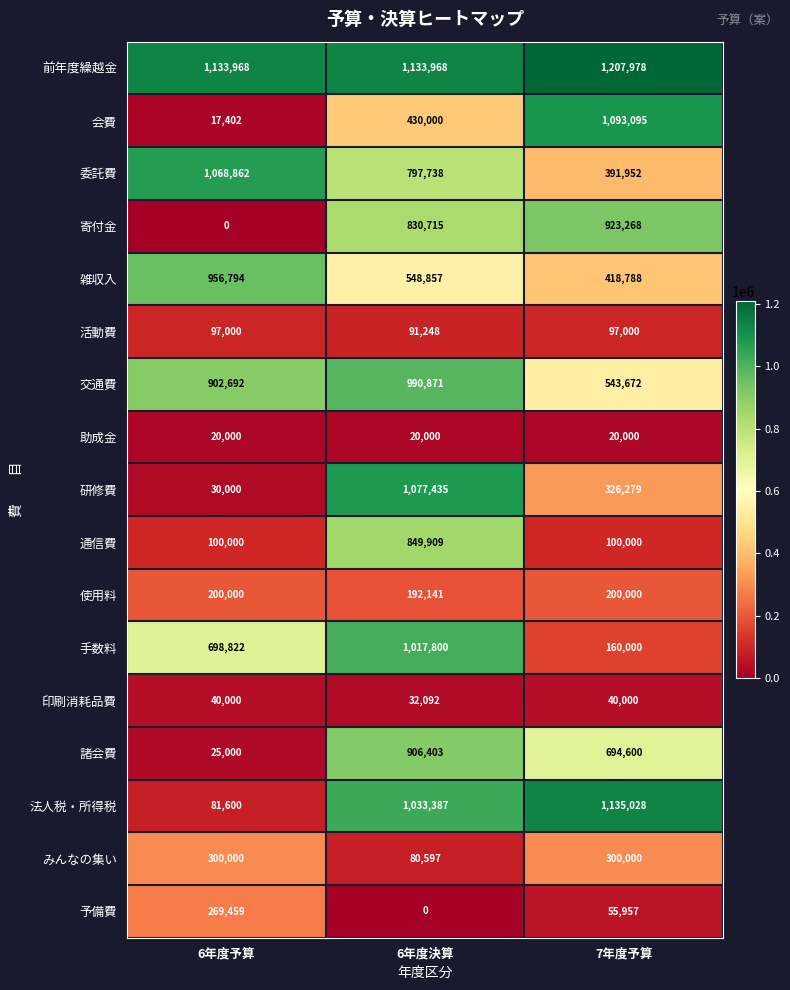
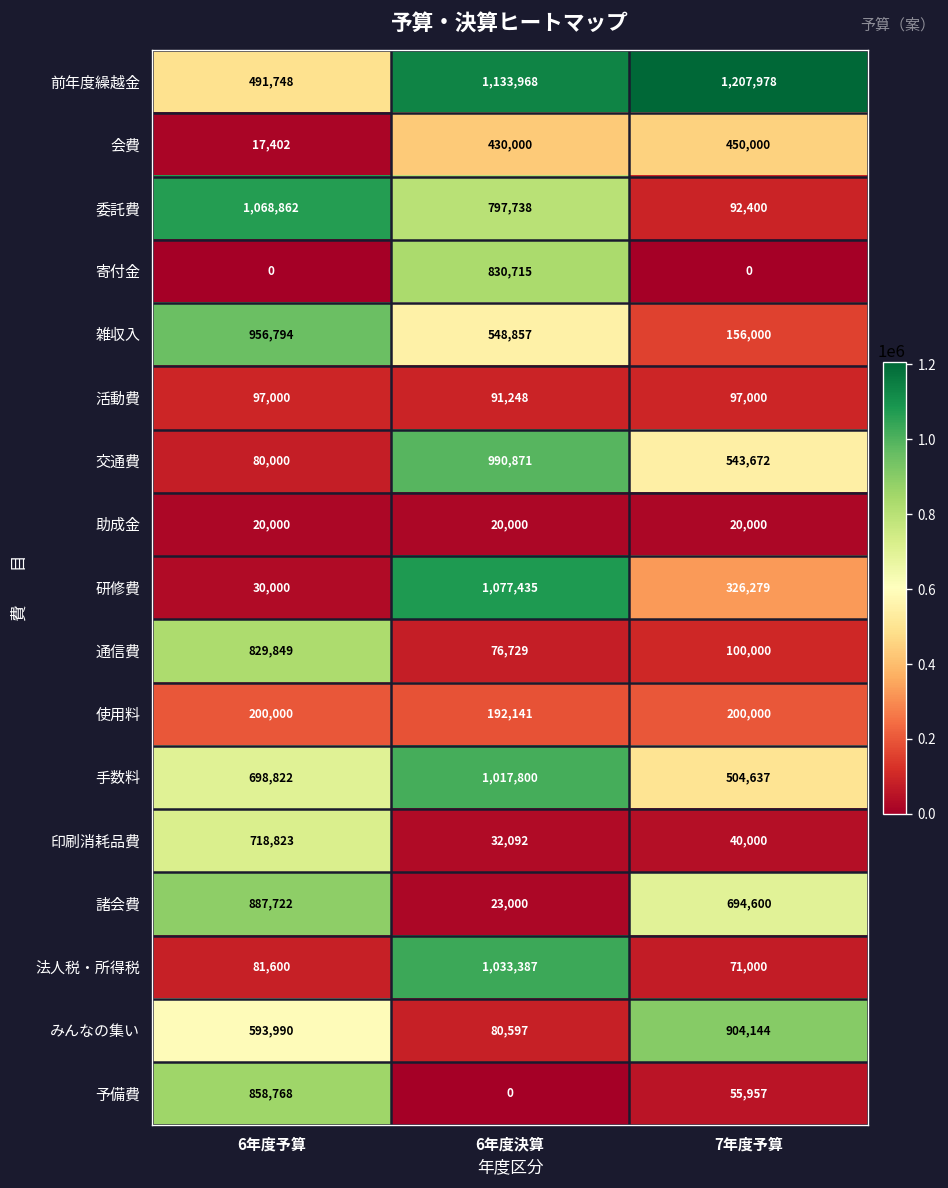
前年度繰越金, 6年度予算: 1,133,968 -> 491,748
会費, 7年度予算: 1,093,095 -> 450,000
委託費, 7年度予算: 391,952 -> 92,400
寄付金, 7年度予算: 923,268 -> 0
雑収入, 7年度予算: 418,788 -> 156,000
交通費, 6年度予算: 902,692 -> 80,000
通信費, 6年度予算: 100,000 -> 829,849
通信費, 6年度決算: 849,909 -> 76,729
手数料, 7年度予算: 160,000 -> 504,637
印刷消耗品費, 6年度予算: 40,000 -> 718,823
諸会費, 6年度予算: 25,000 -> 887,722
諸会費, 6年度決算: 906,403 -> 23,000
法人税・所得税, 7年度予算: 1,135,028 -> 71,000
みんなの集い, 6年度予算: 300,000 -> 593,990
みんなの集い, 7年度予算: 300,000 -> 904,144
予備費, 6年度予算: 269,459 -> 858,768
